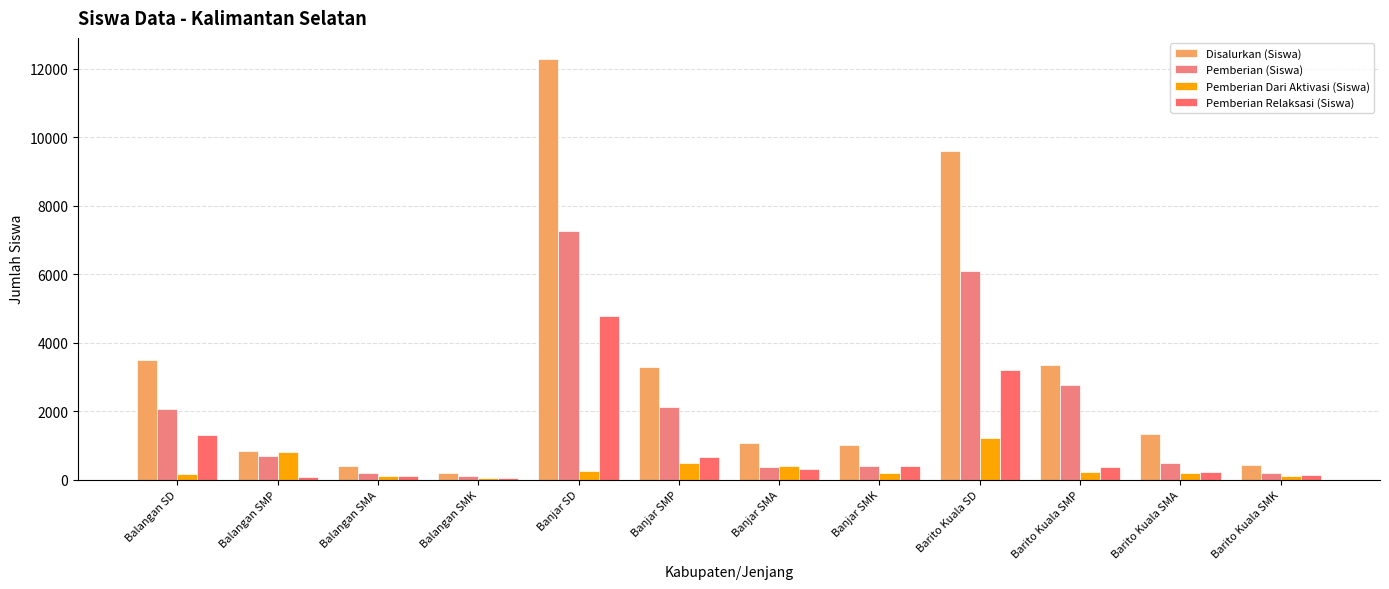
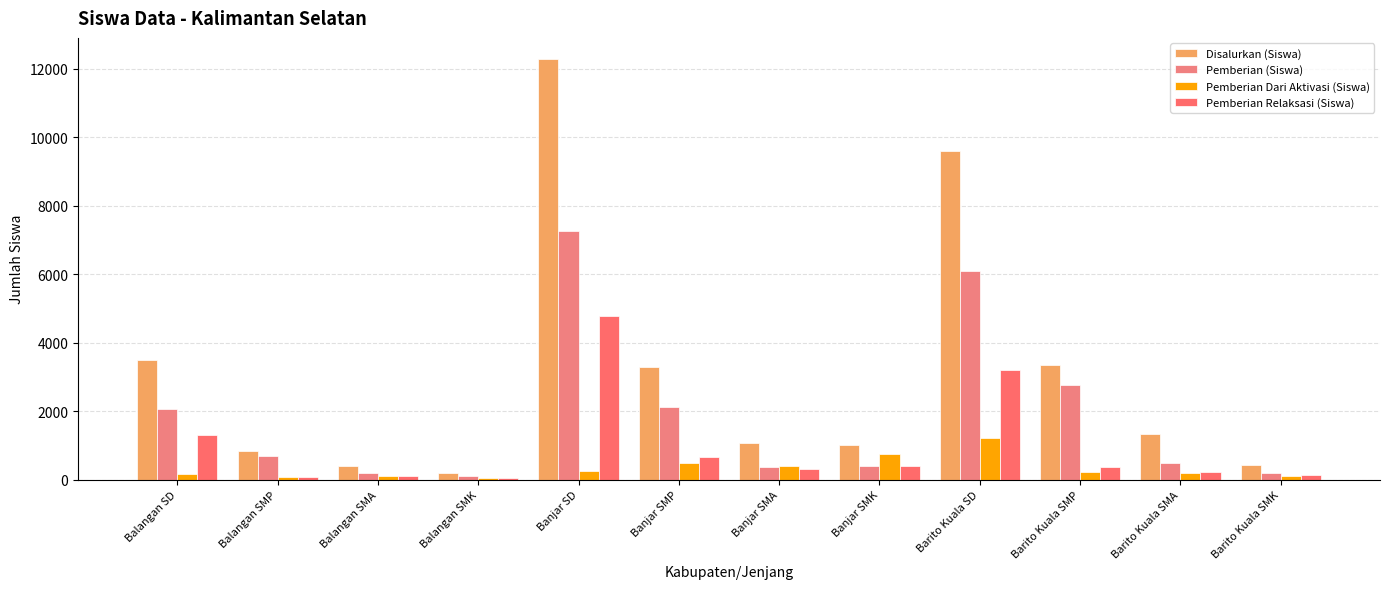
Pemberian Dari Aktivasi (Siswa), Balangan SMP: 800 -> 100
Pemberian Dari Aktivasi (Siswa), Banjar SMK: 200 -> 700
